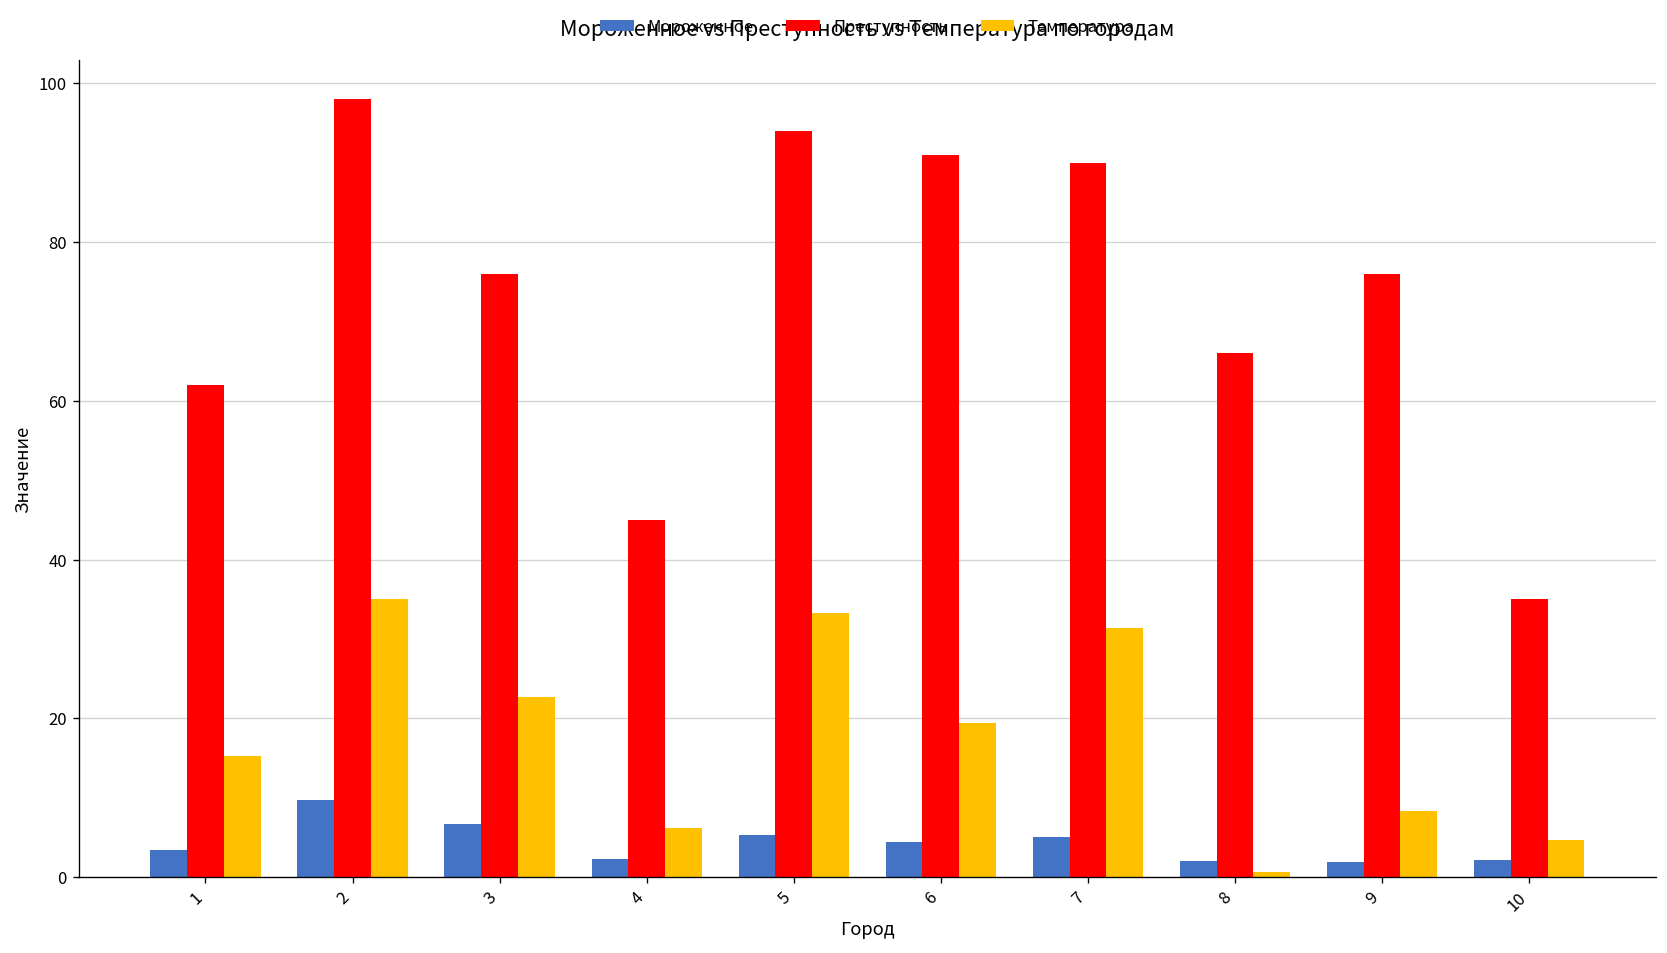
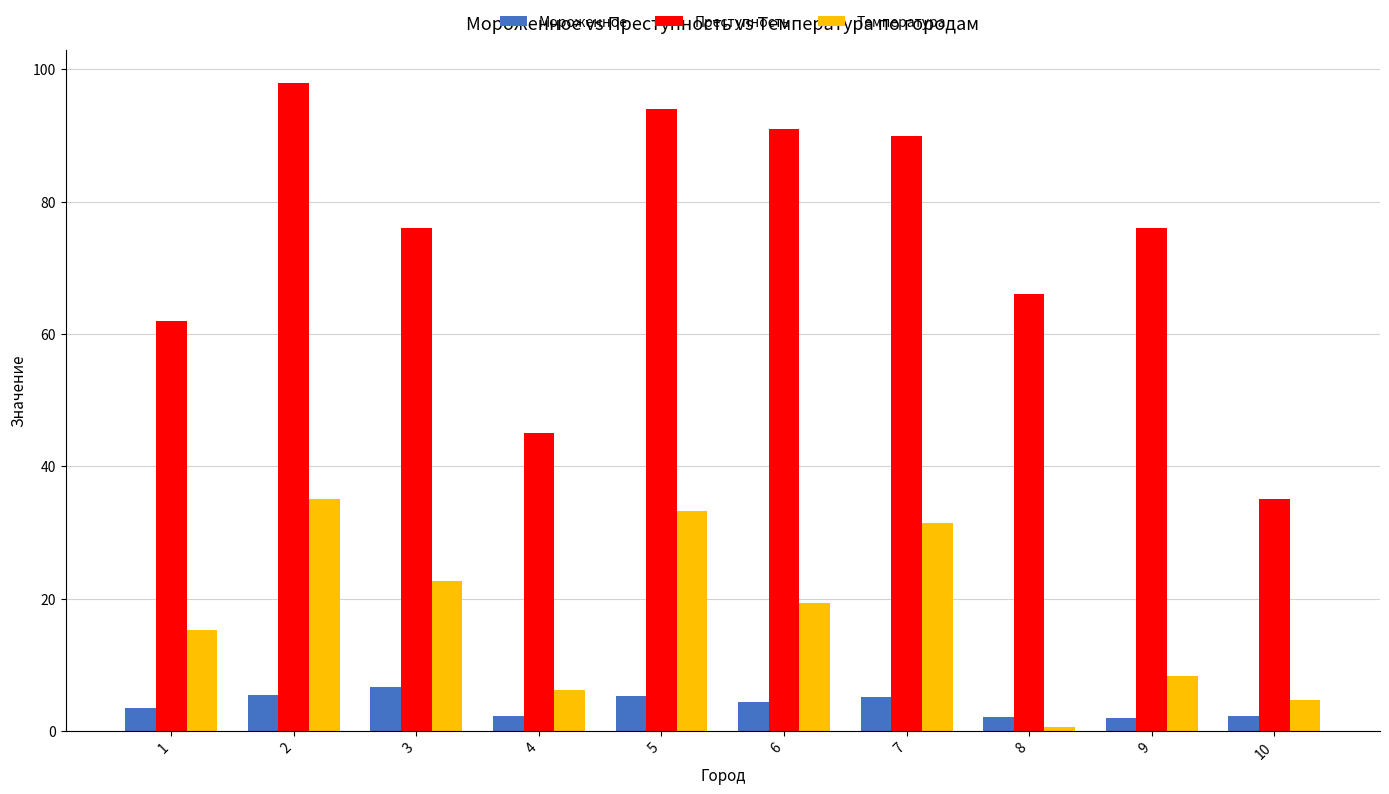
Мороженное, 2: 10 -> 5
